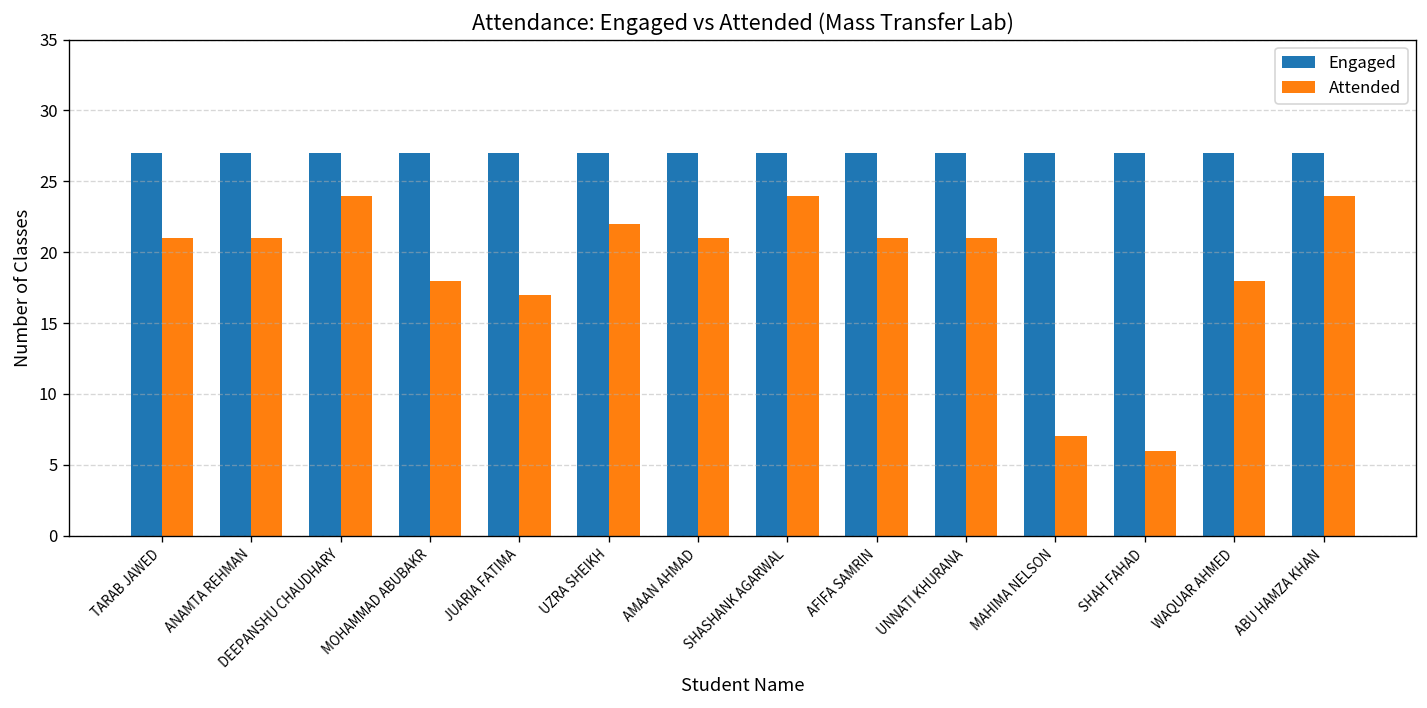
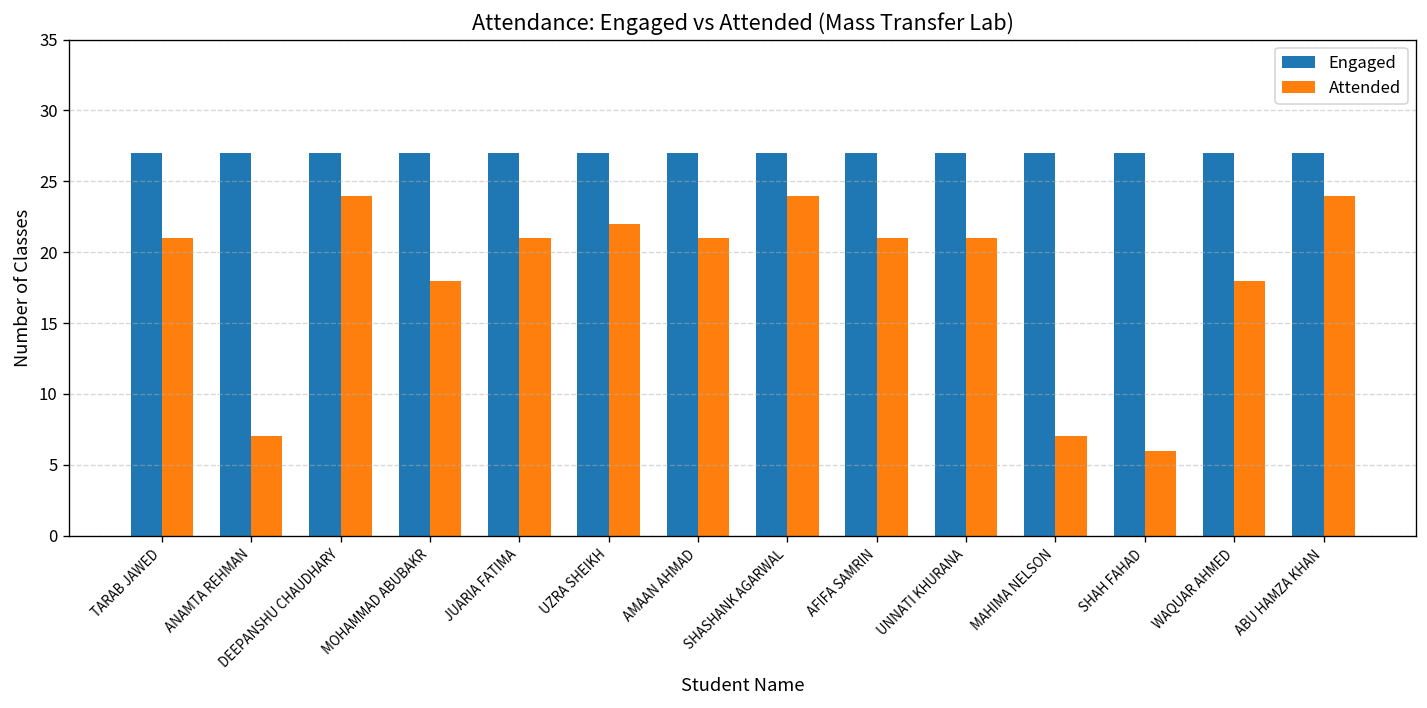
Attended, ANAMTA REHMAN: 21 -> 7
Attended, JUARIA FATIMA: 17 -> 21
